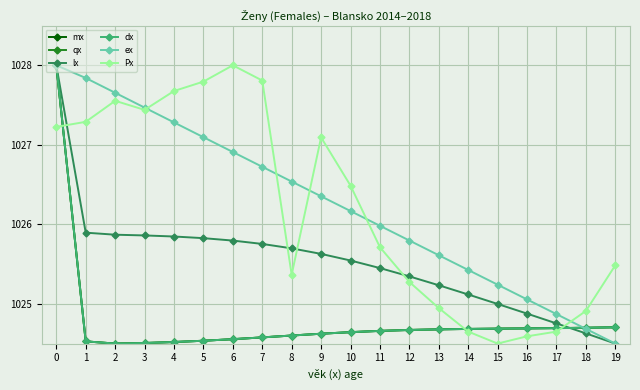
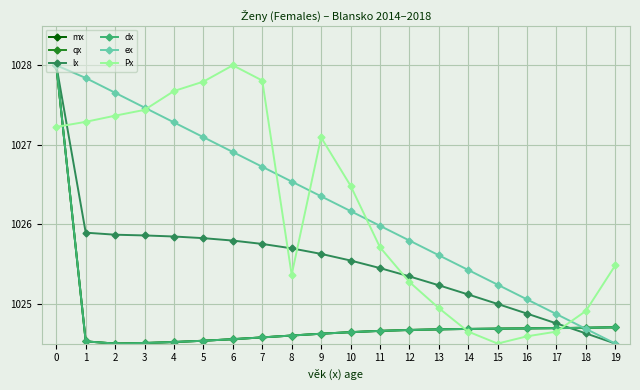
Px, 2: 1027.6 -> 1027.4
